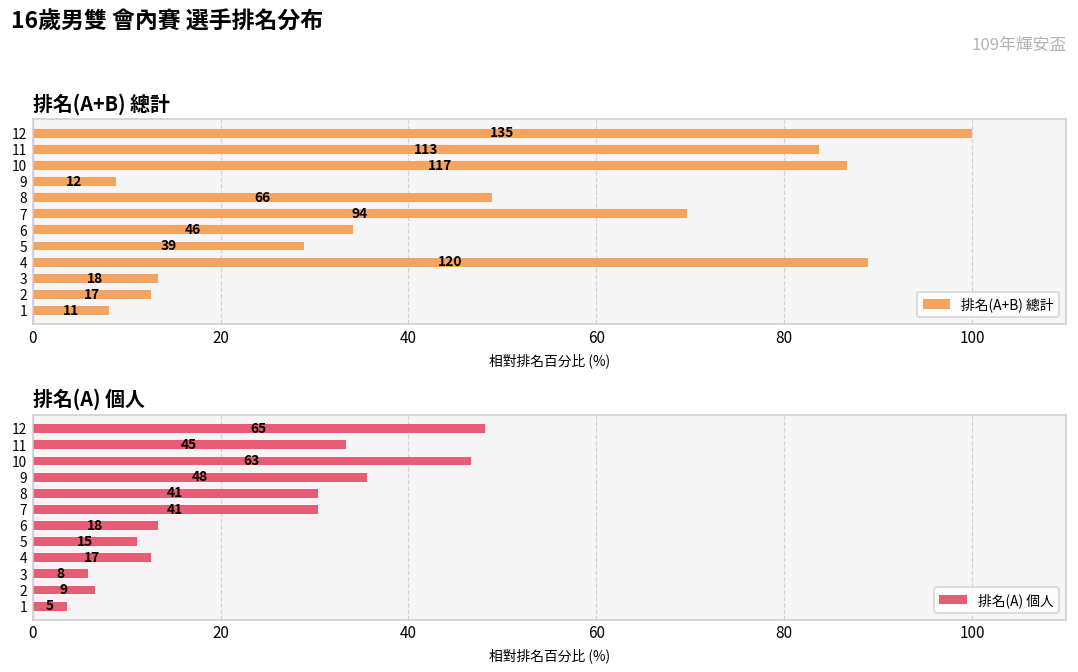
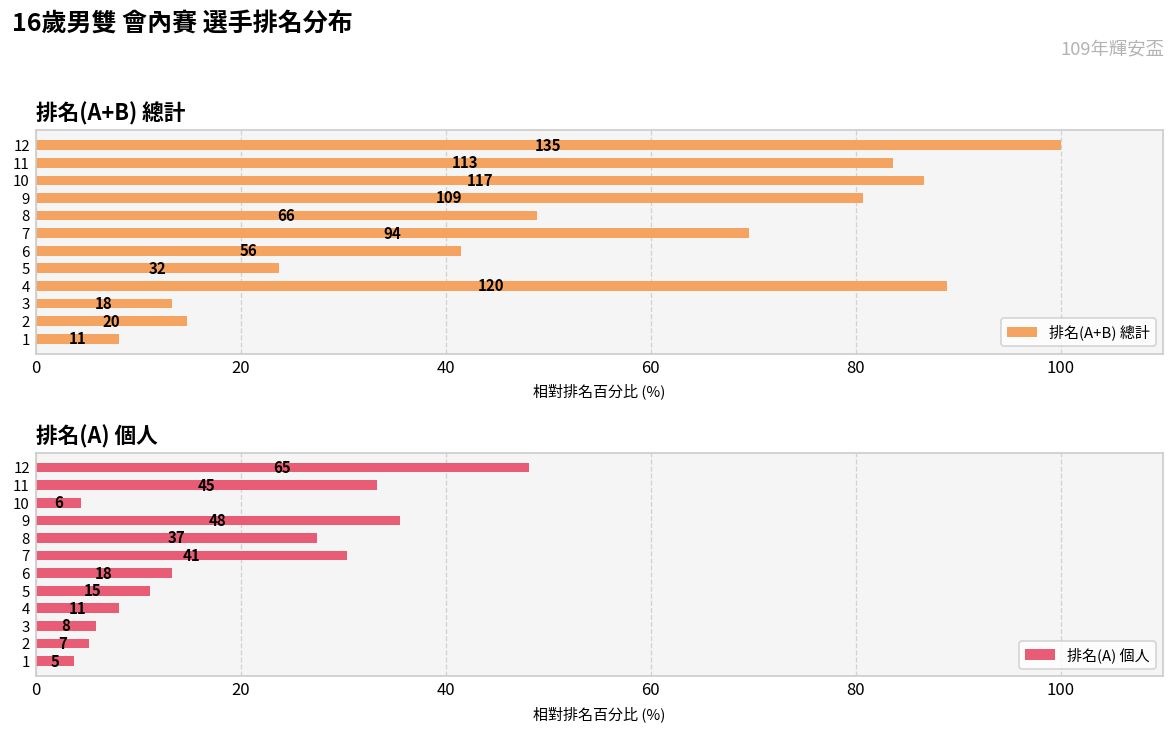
排名(A+B) 總計, 9: 12 -> 109
排名(A+B) 總計, 6: 46 -> 56
排名(A+B) 總計, 5: 39 -> 32
排名(A+B) 總計, 2: 17 -> 20
排名(A) 個人, 10: 63 -> 6
排名(A) 個人, 8: 41 -> 37
排名(A) 個人, 4: 17 -> 11
排名(A) 個人, 2: 9 -> 7
